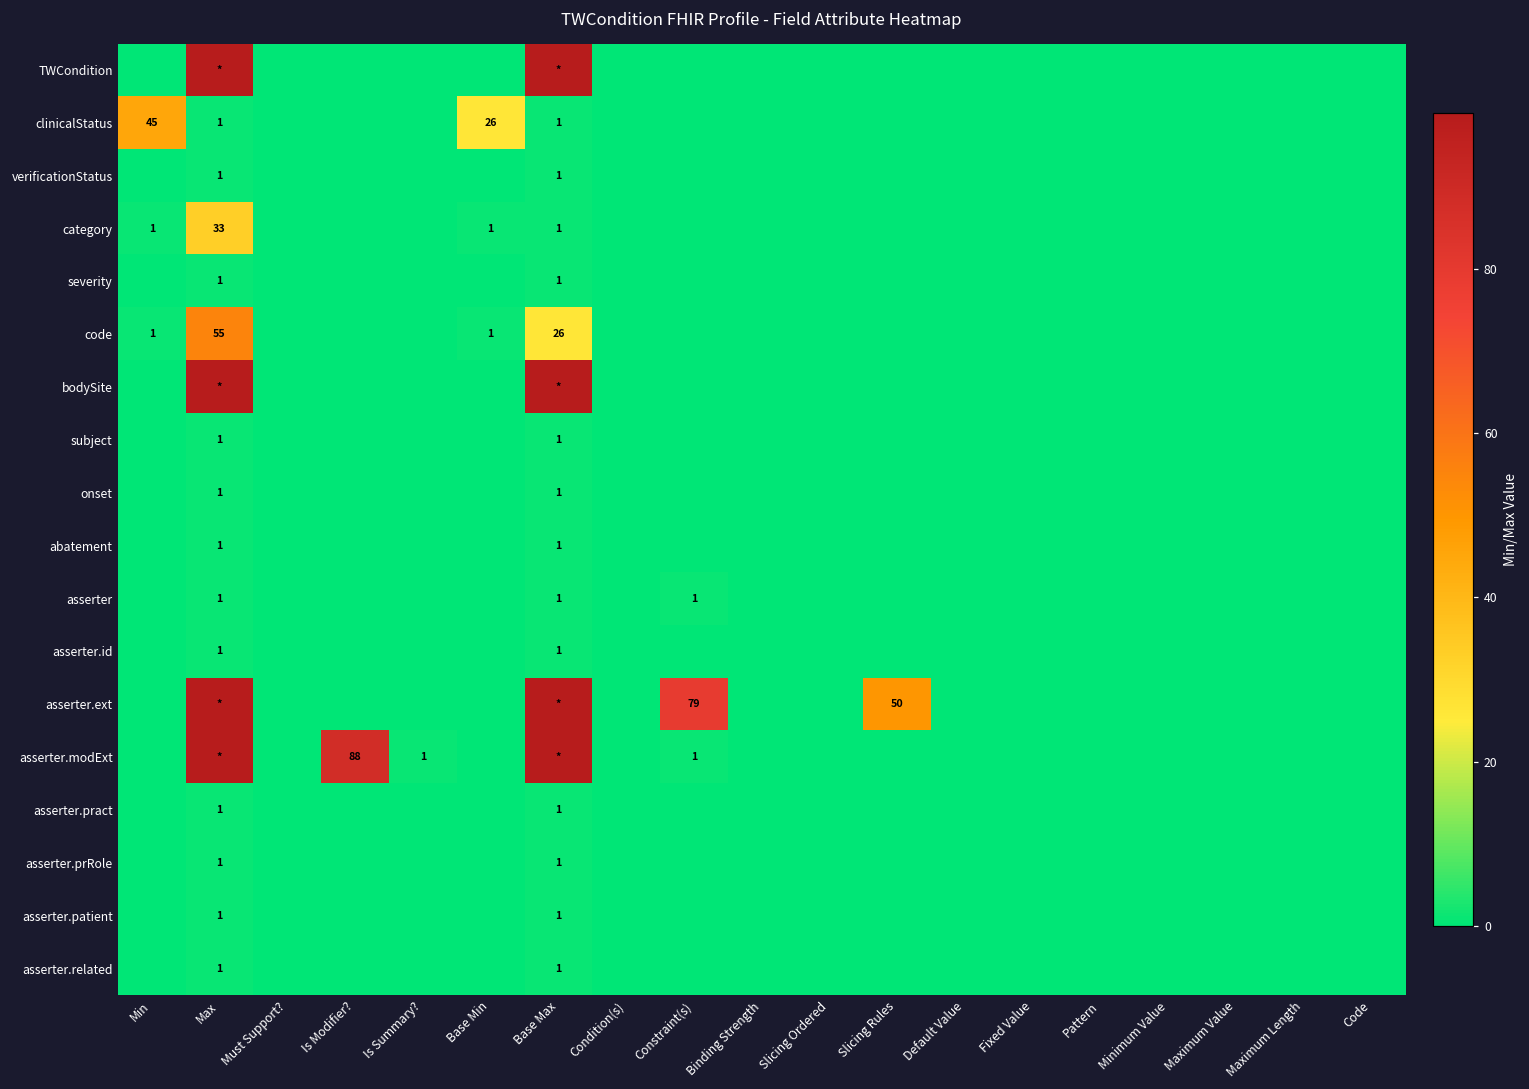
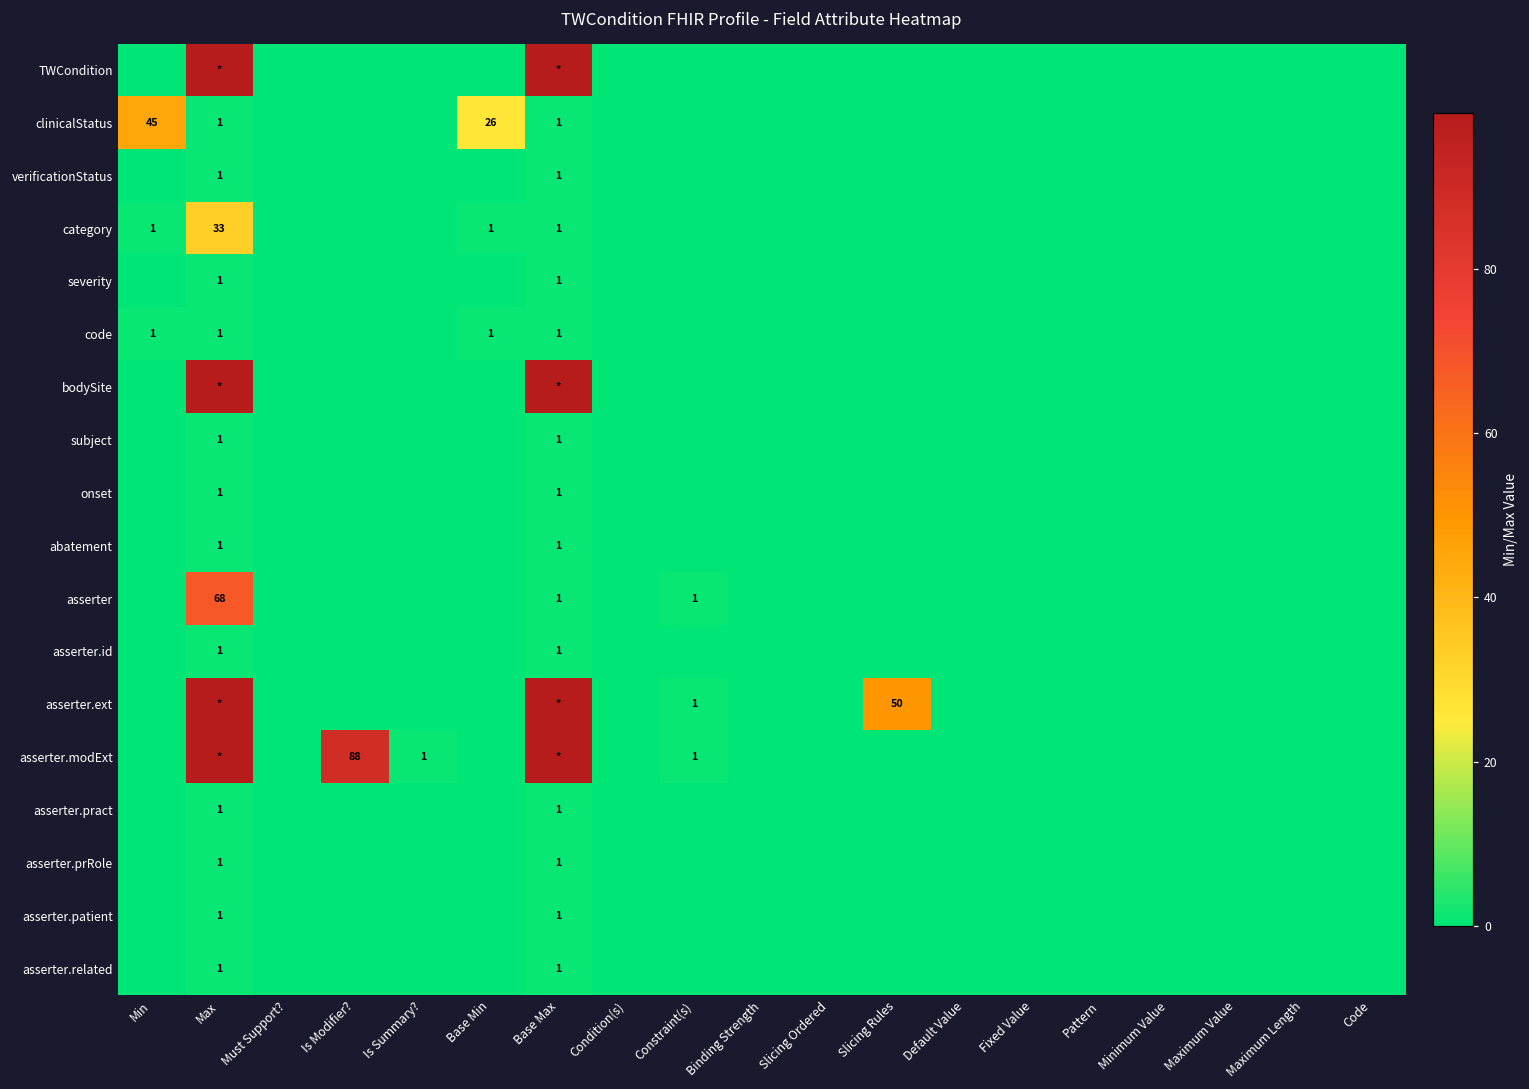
code, Max: 55 -> 1
code, Base Max: 26 -> 1
asserter, Max: 1 -> 68
asserter.ext, Constraint(s): 79 -> 1
